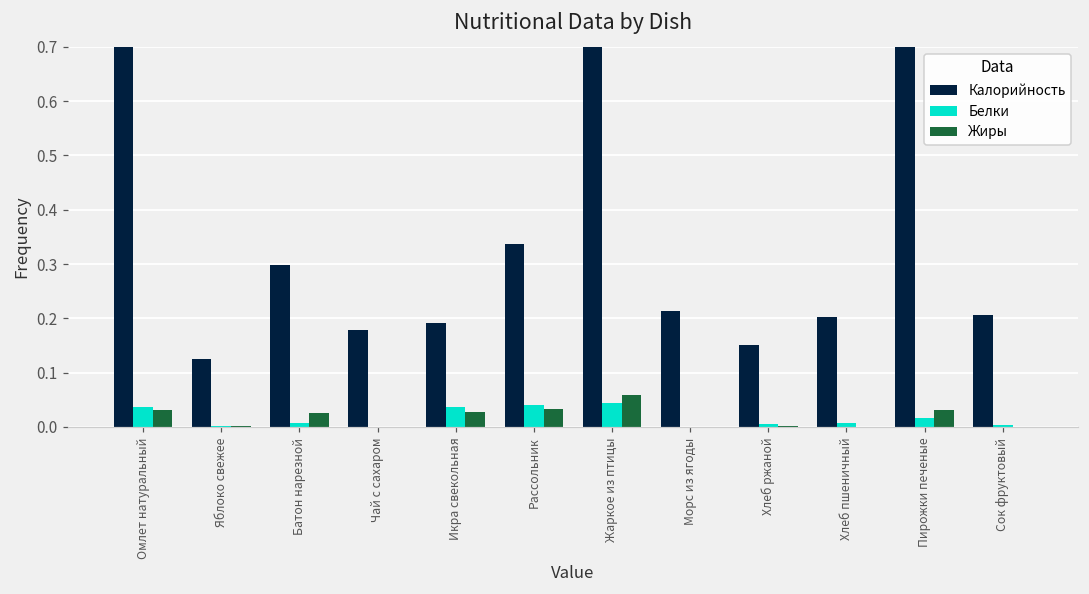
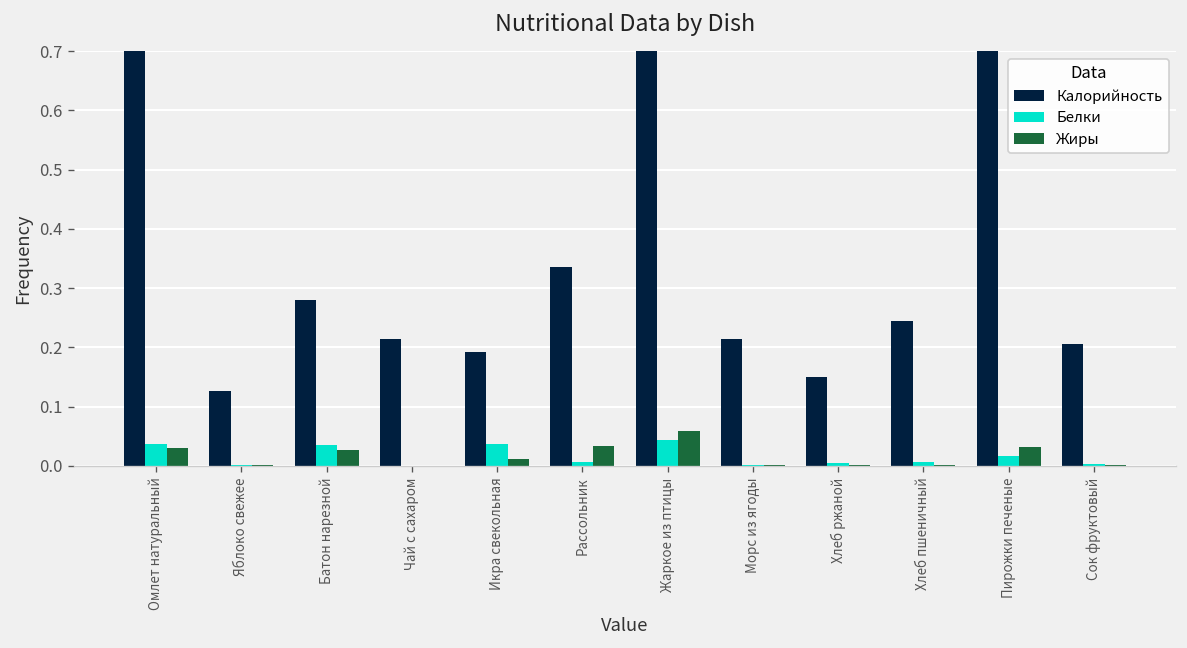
Калорийность, Батон нарезной: 0.30 -> 0.28
Белки, Батон нарезной: 0.01 -> 0.03
Калорийность, Чай с сахаром: 0.18 -> 0.21
Жиры, Икра свекольная: 0.03 -> 0.01
Белки, Рассольник: 0.04 -> 0.01
Калорийность, Хлеб пшеничный: 0.20 -> 0.24
